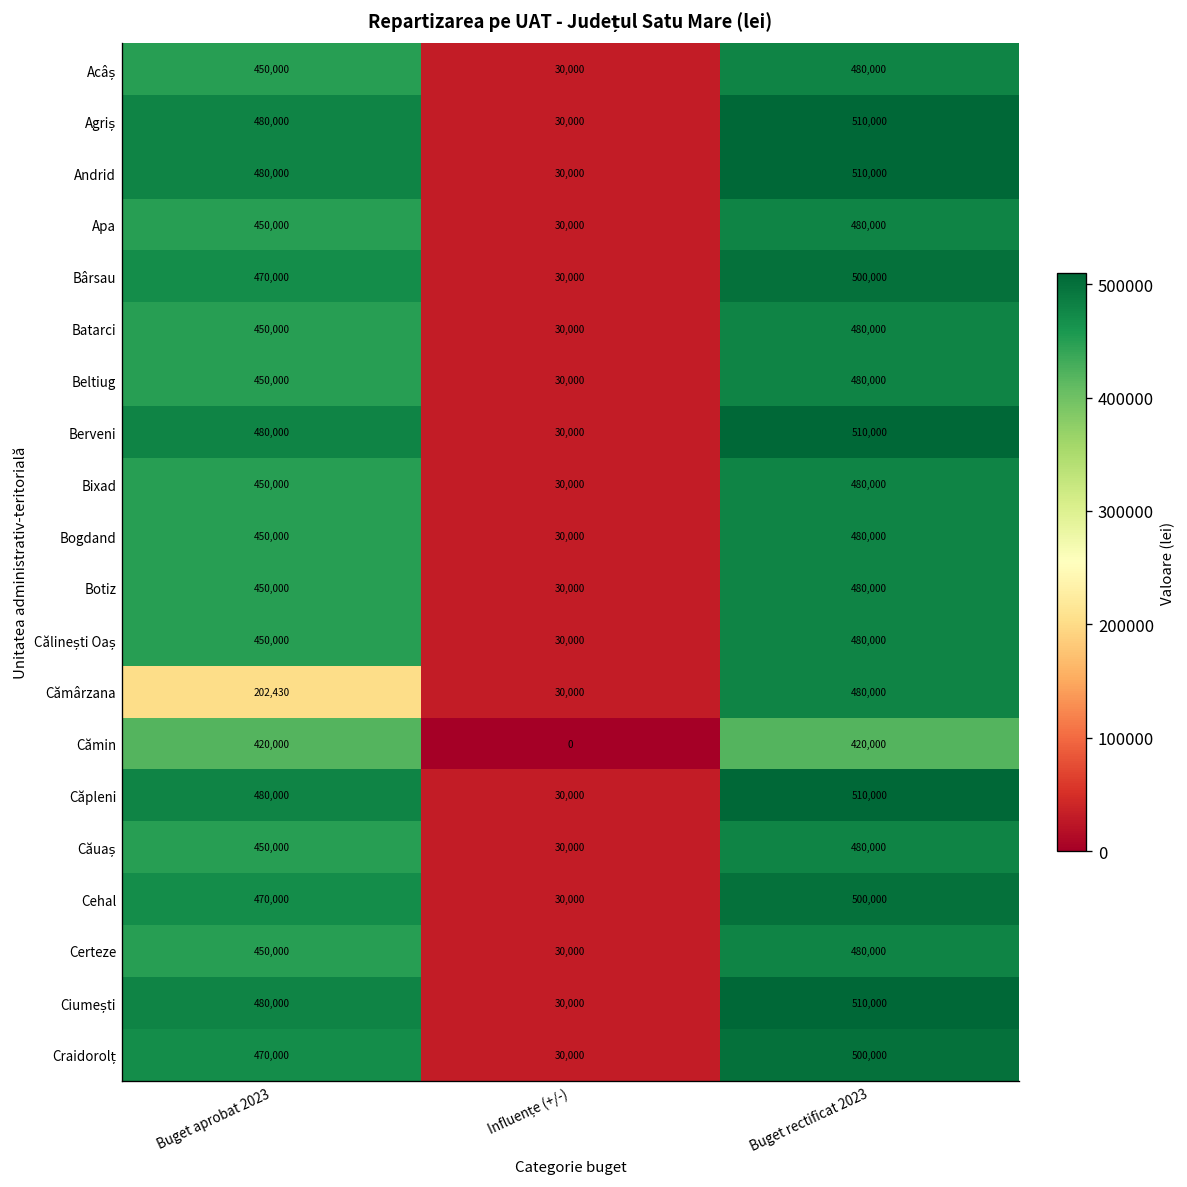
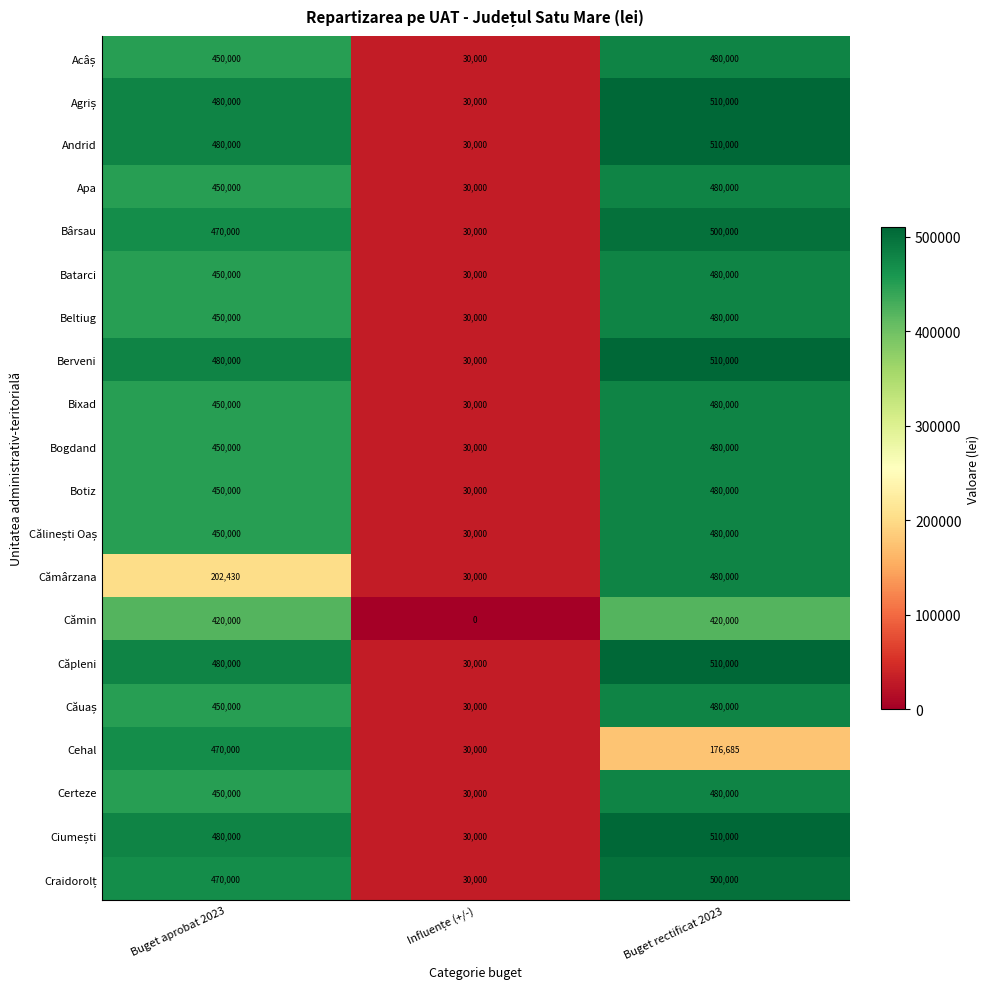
Cehal, Buget rectificat 2023: 500,000 -> 176,685
